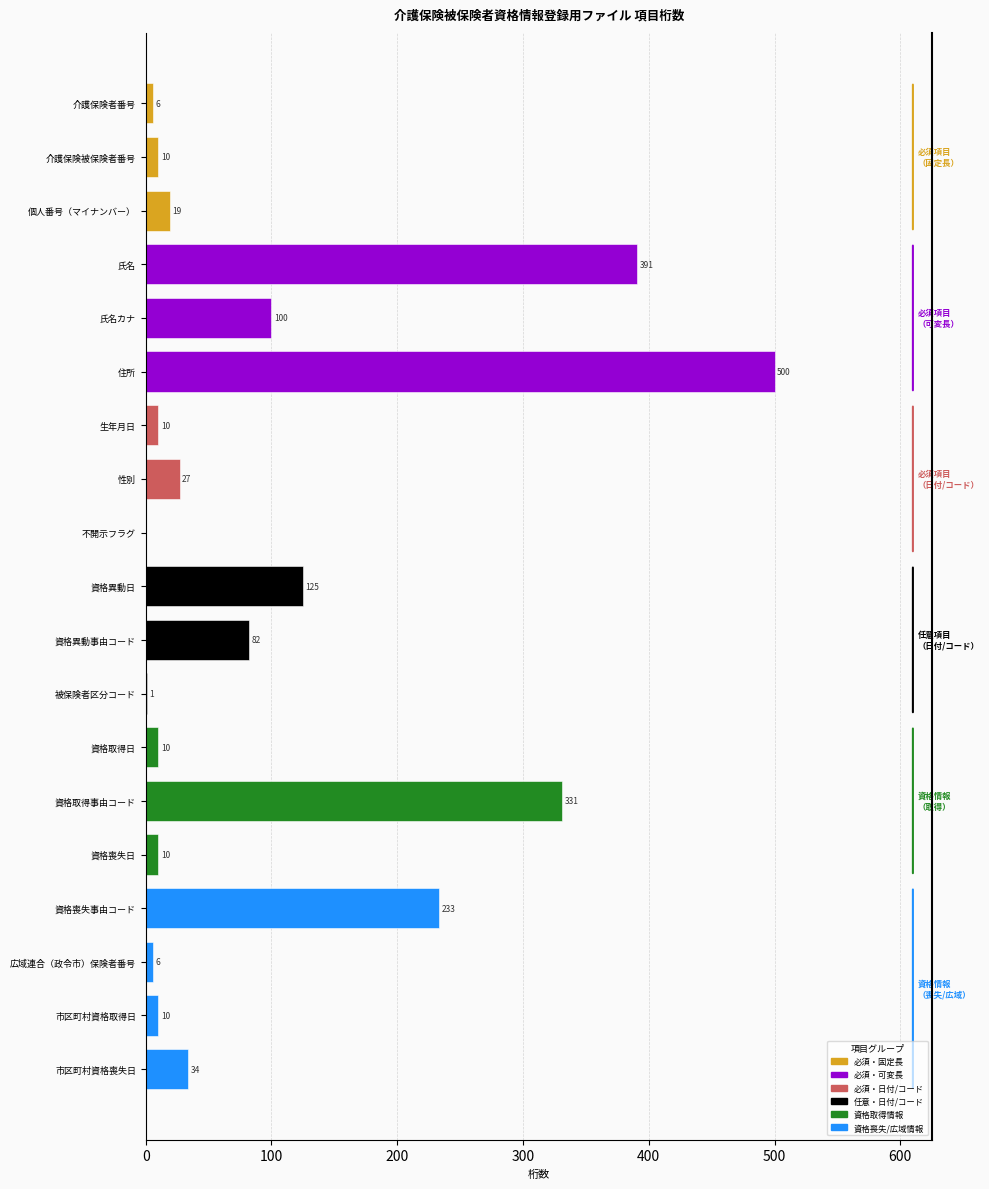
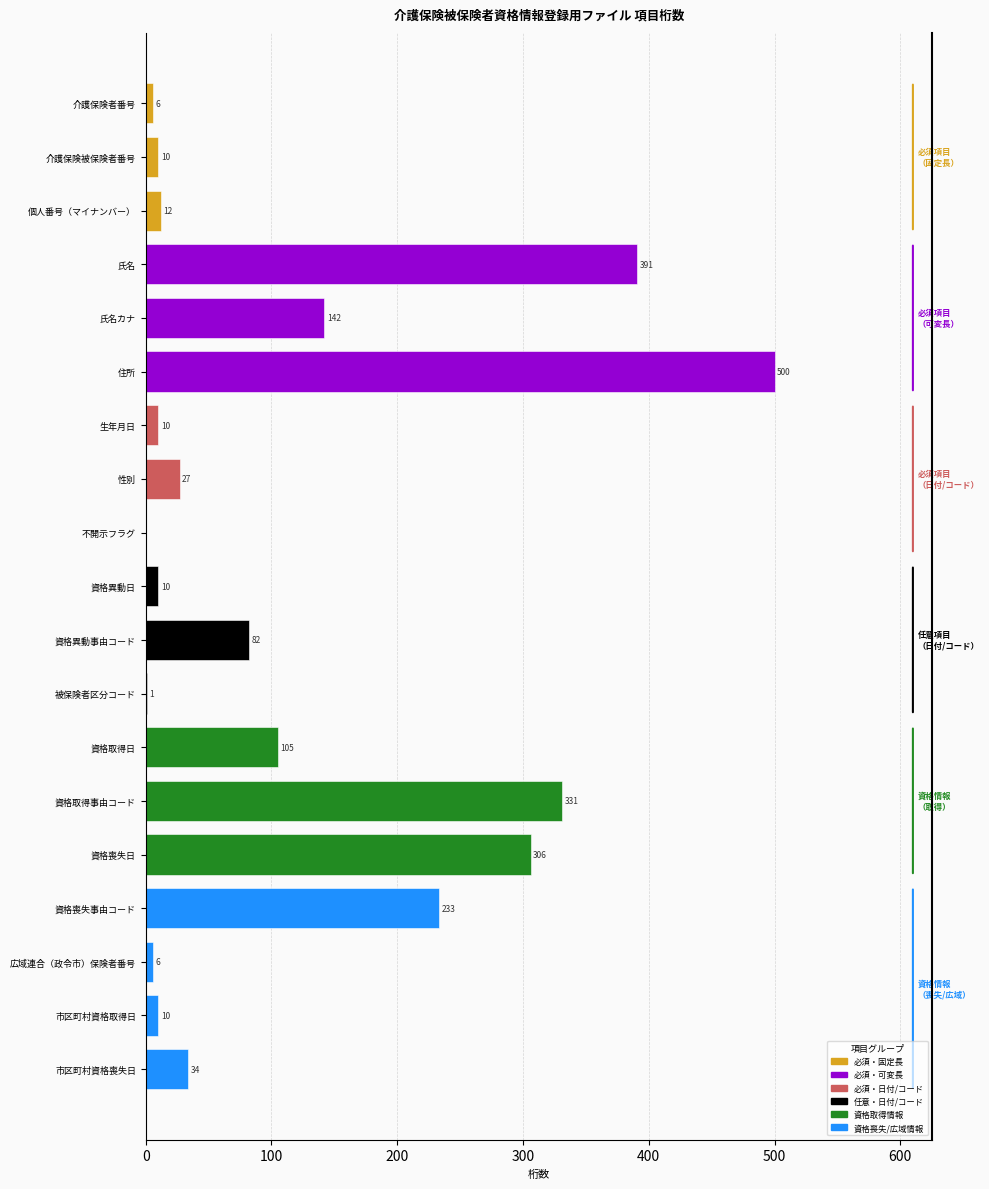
個人番号（マイナンバー）: 19 -> 12
氏名カナ: 100 -> 142
資格異動日: 125 -> 10
資格取得日: 10 -> 105
資格喪失日: 10 -> 306
